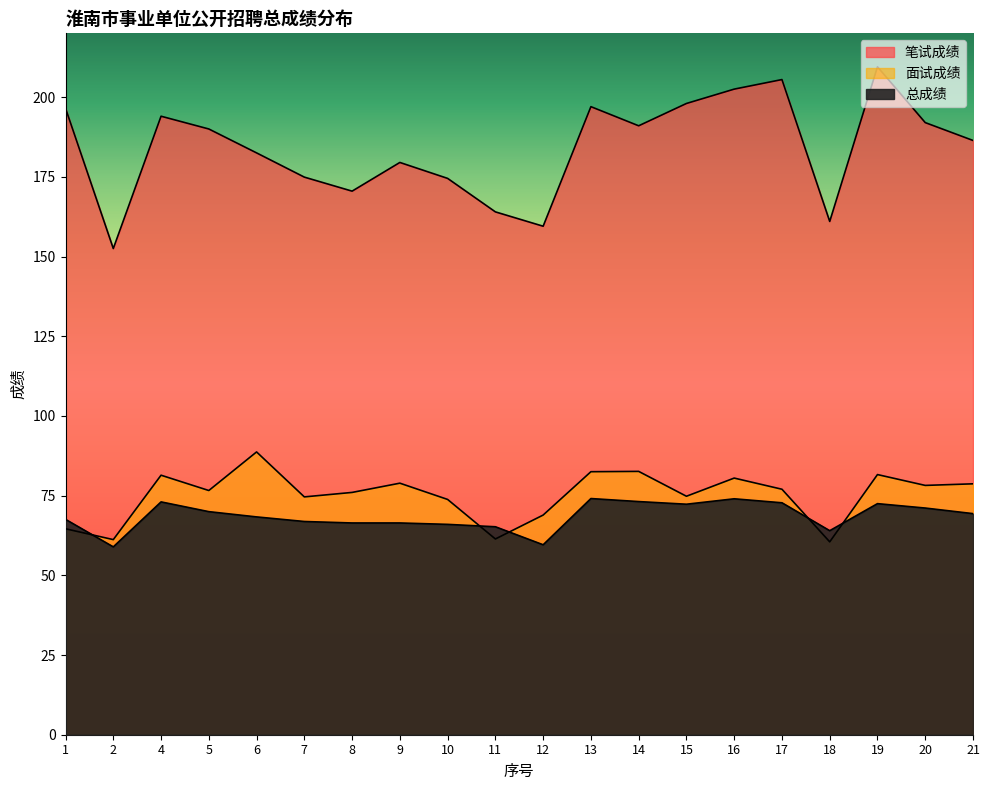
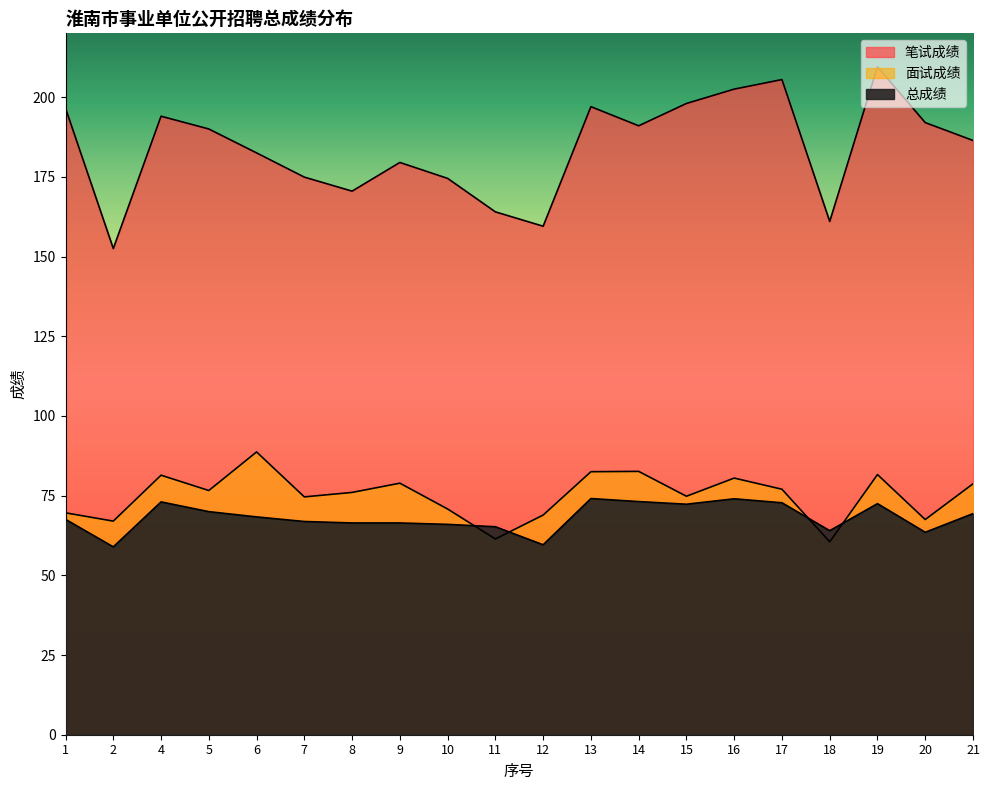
面试成绩, 1: 65 -> 70
面试成绩, 2: 61 -> 67
面试成绩, 10: 74 -> 71
面试成绩, 20: 78 -> 68
总成绩, 20: 71 -> 64
